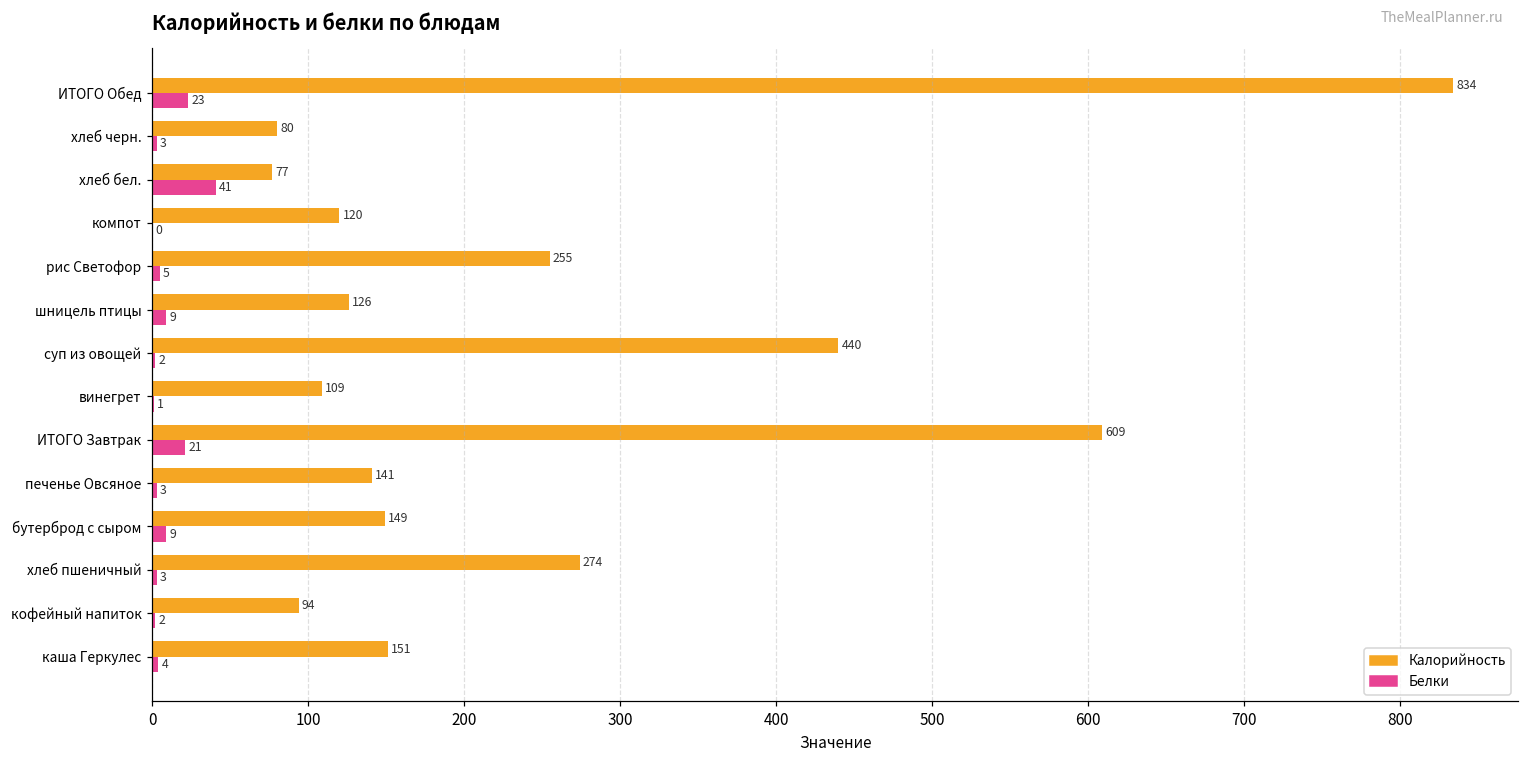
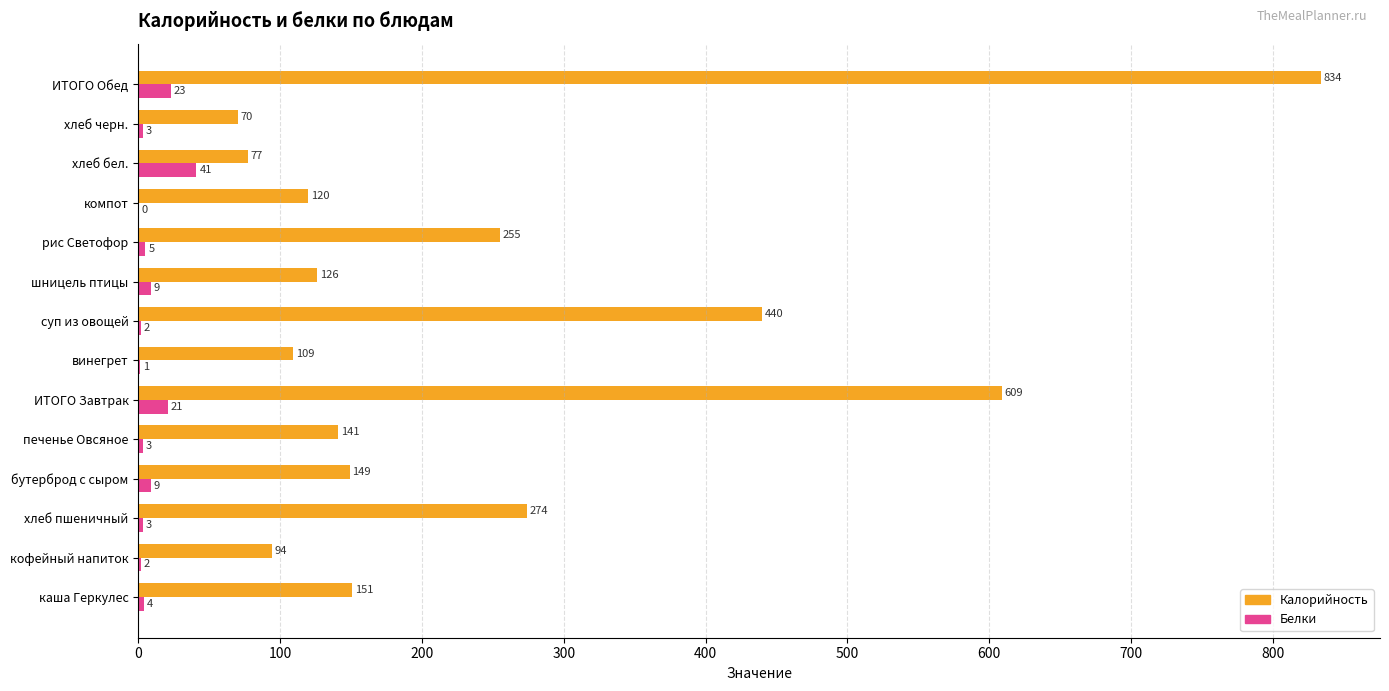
Калорийность, хлеб черн.: 80 -> 70
